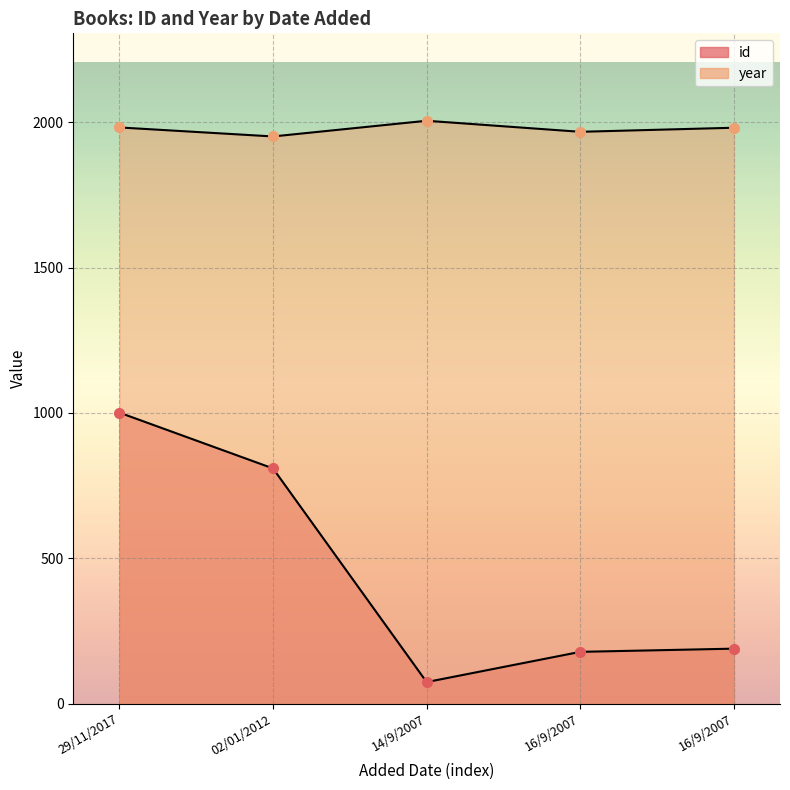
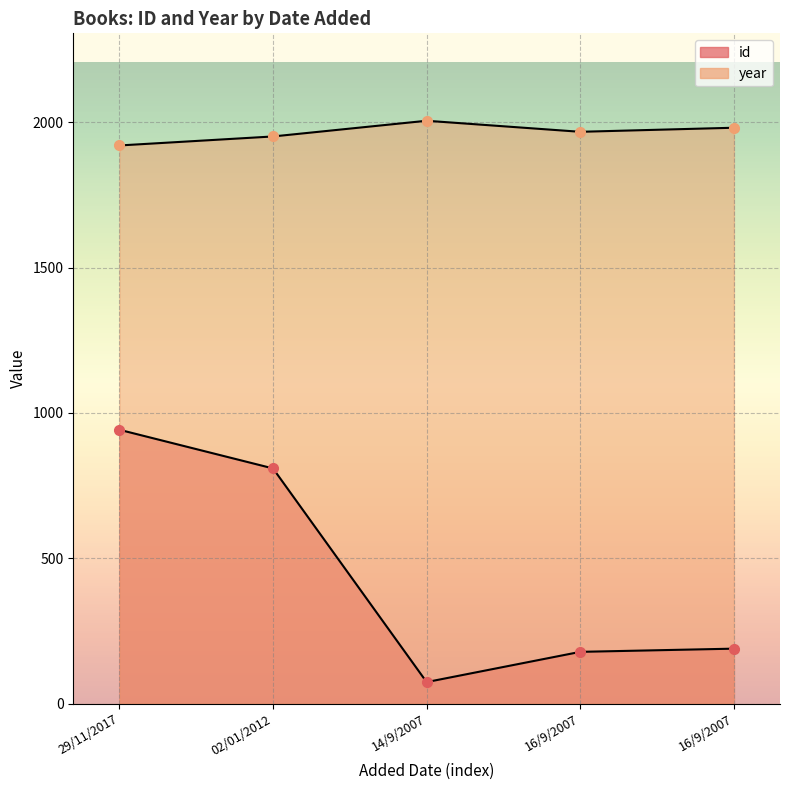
id, 29/11/2017: 1000 -> 940
year, 29/11/2017: 1980 -> 1920
